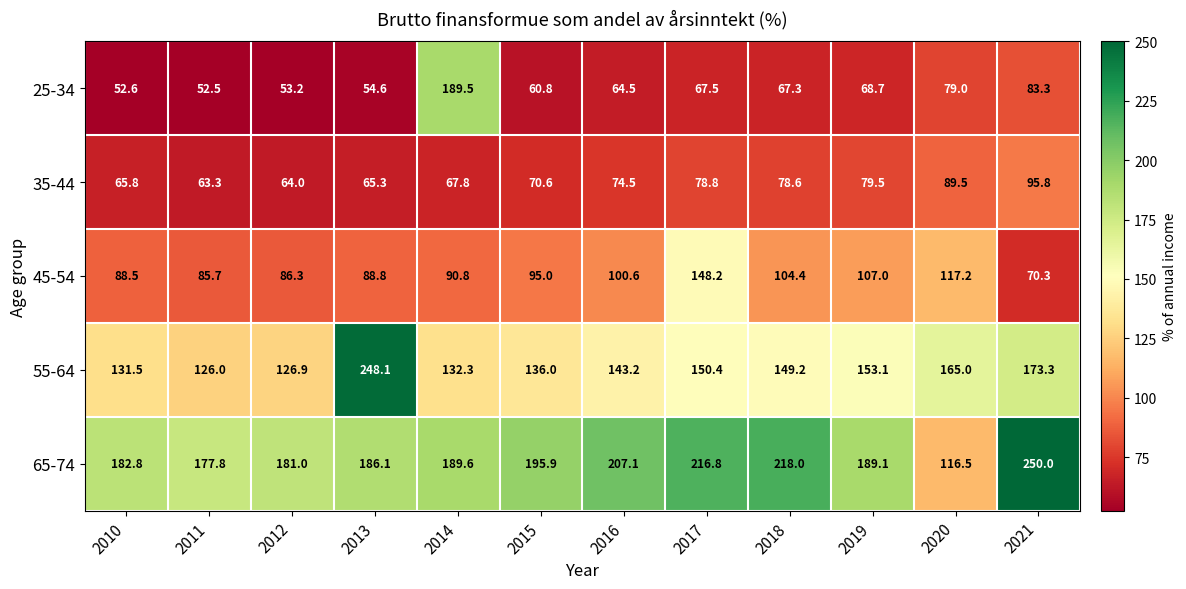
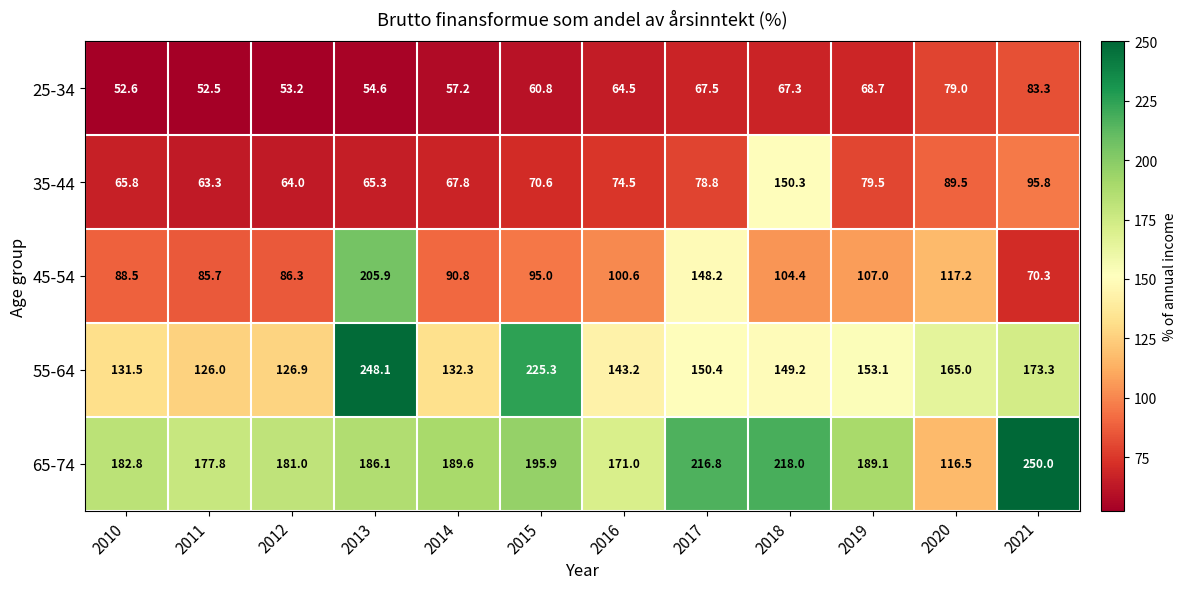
25-34, 2014: 189.5 -> 57.2
35-44, 2018: 78.6 -> 150.3
45-54, 2013: 88.8 -> 205.9
55-64, 2015: 136.0 -> 225.3
65-74, 2016: 207.1 -> 171.0
